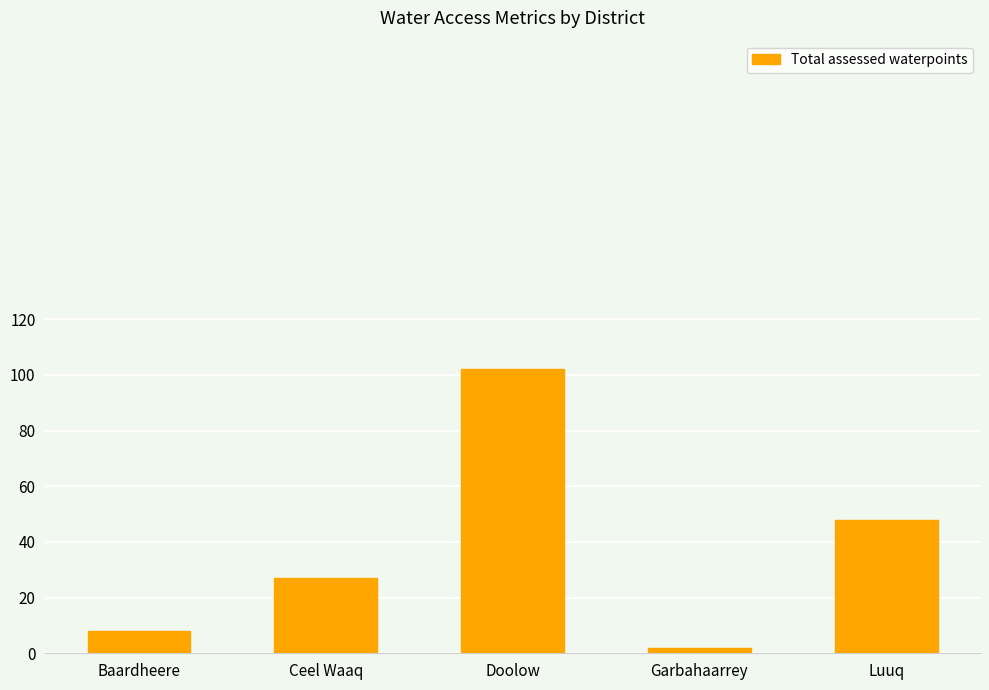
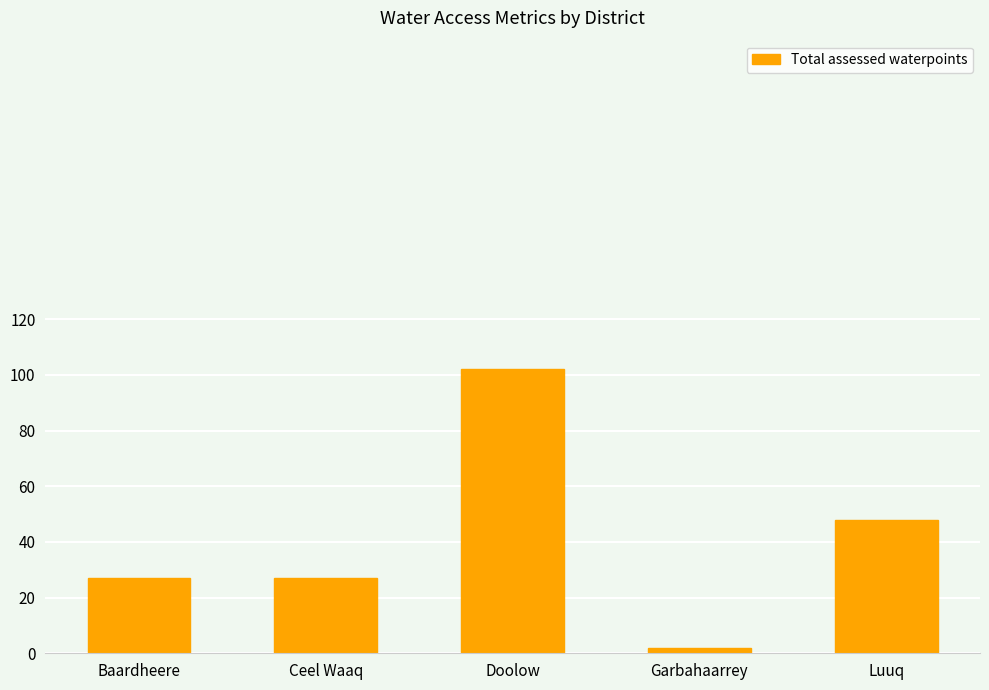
Baardheere: 8 -> 27
